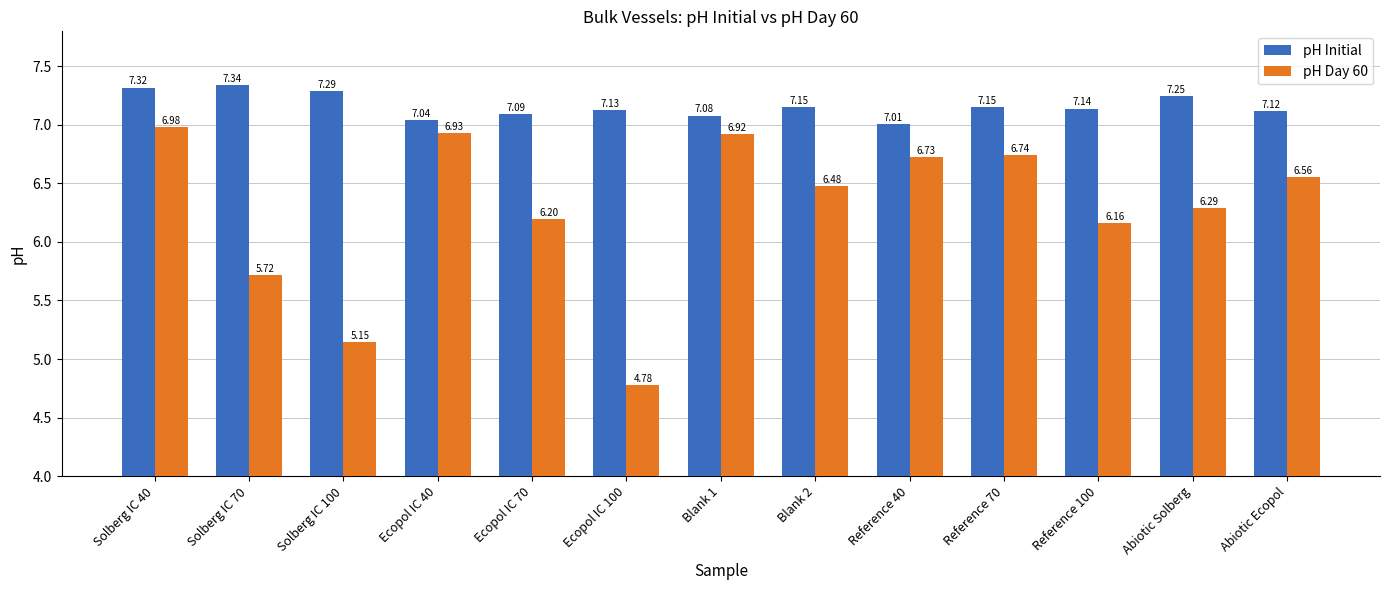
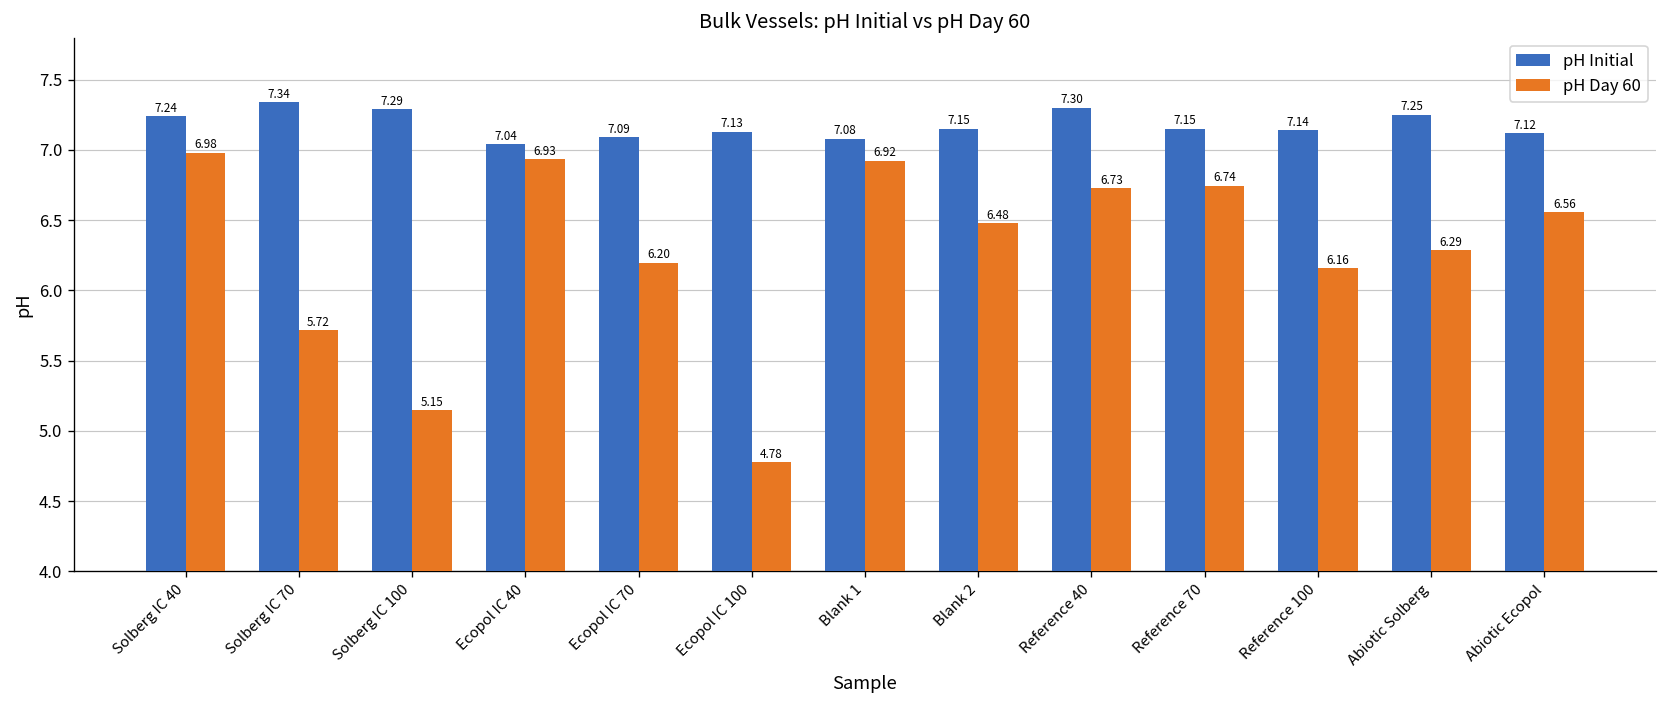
pH Initial, Solberg IC 40: 7.32 -> 7.24
pH Initial, Reference 40: 7.01 -> 7.30
